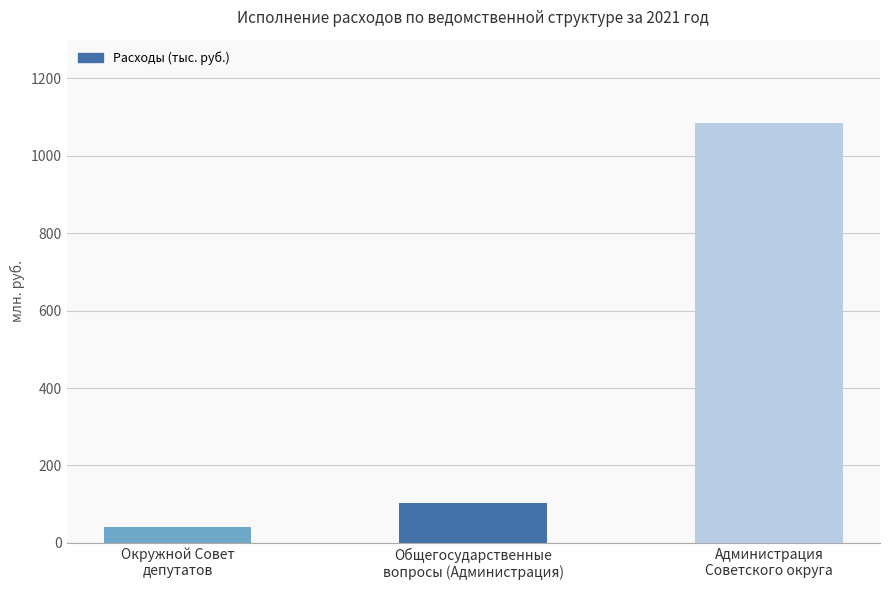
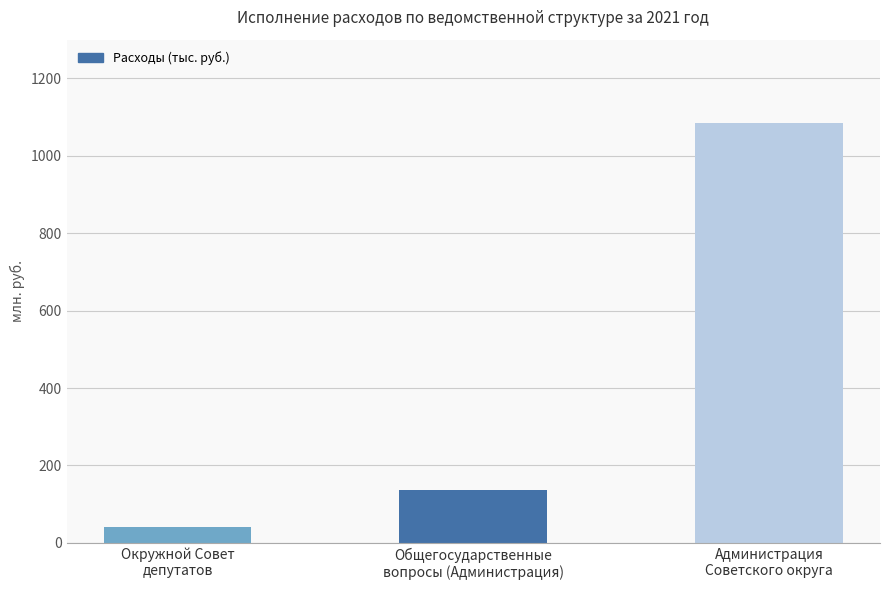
Общегосударственные вопросы (Администрация): 100 -> 140
